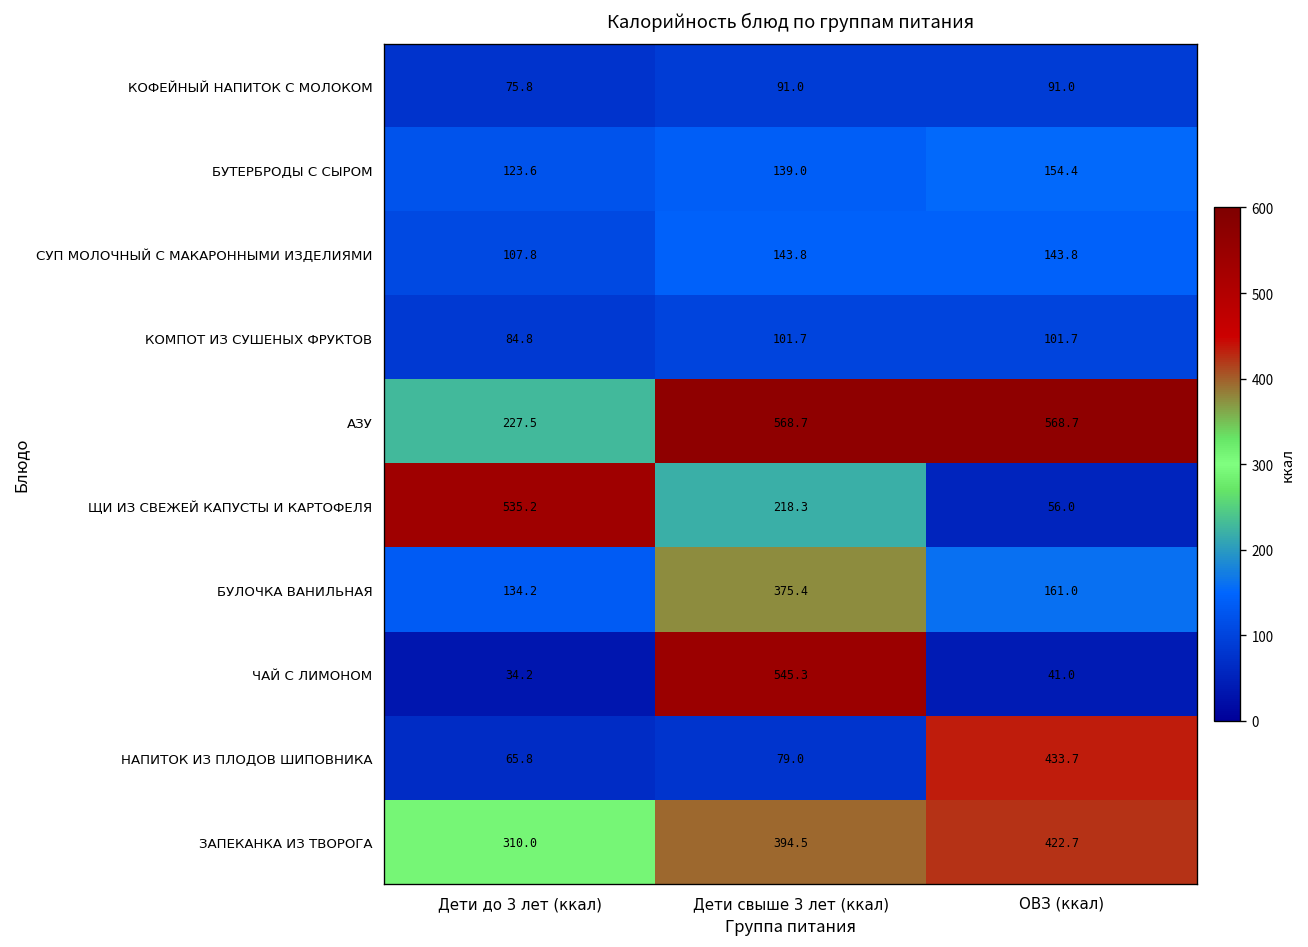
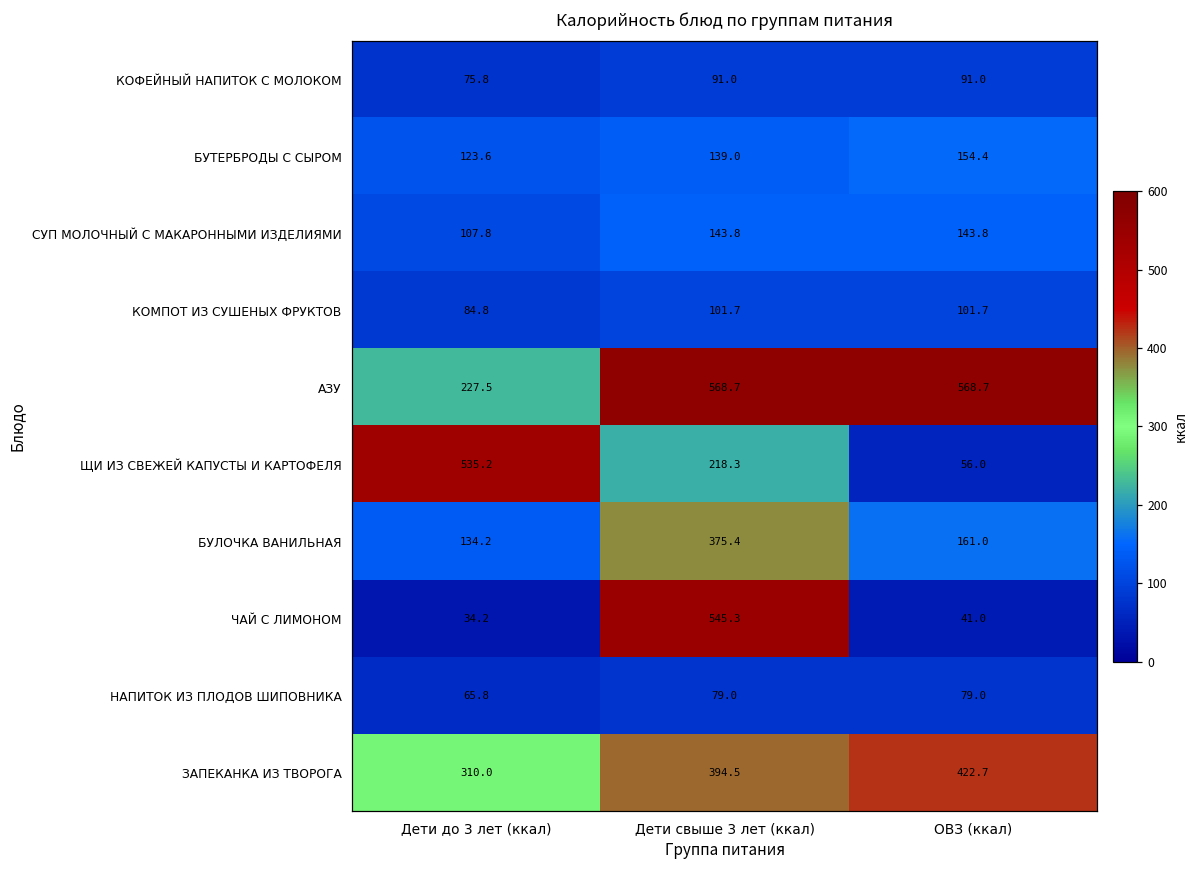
НАПИТОК ИЗ ПЛОДОВ ШИПОВНИКА, ОВЗ (ккал): 433.7 -> 79.0
